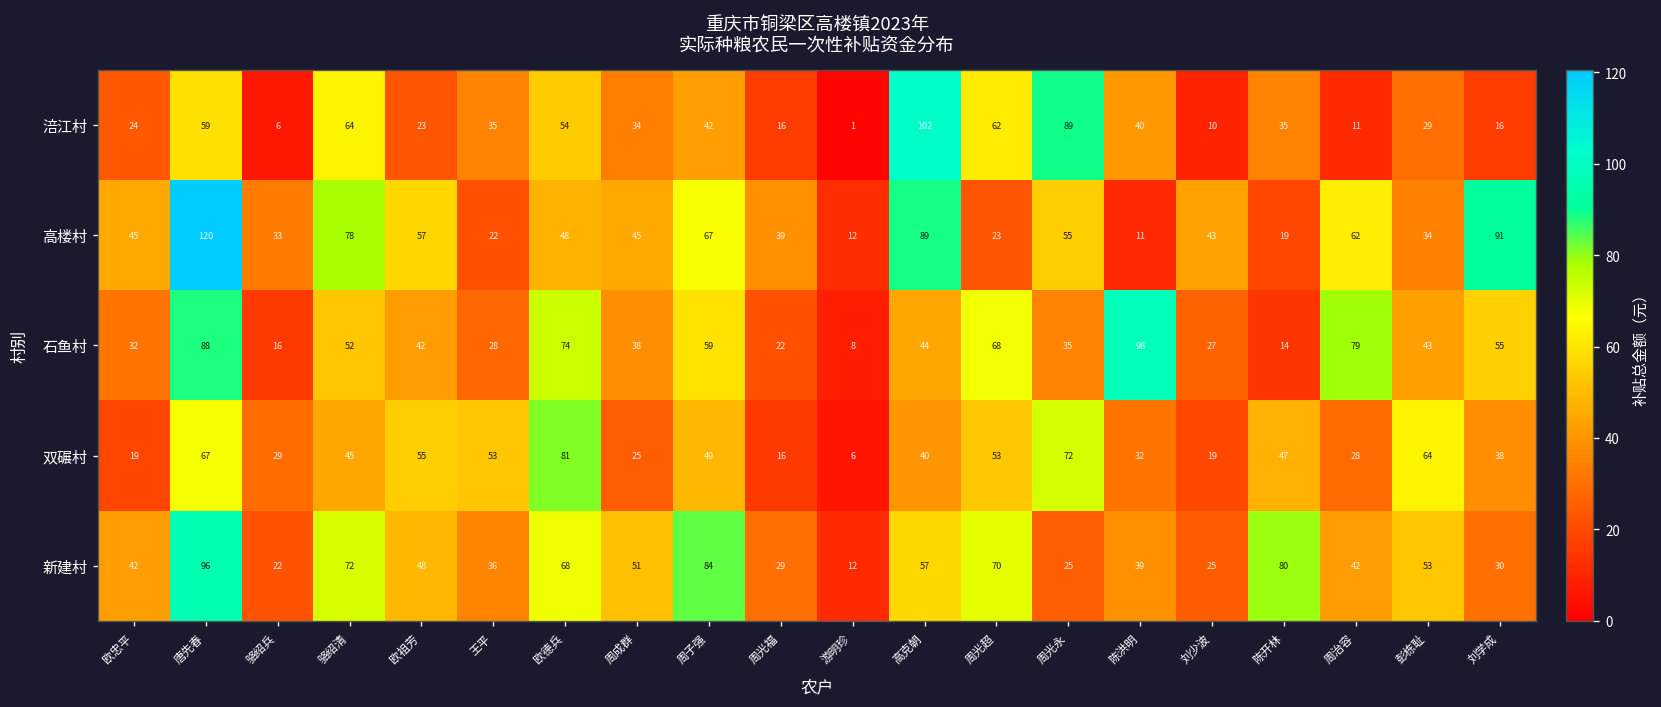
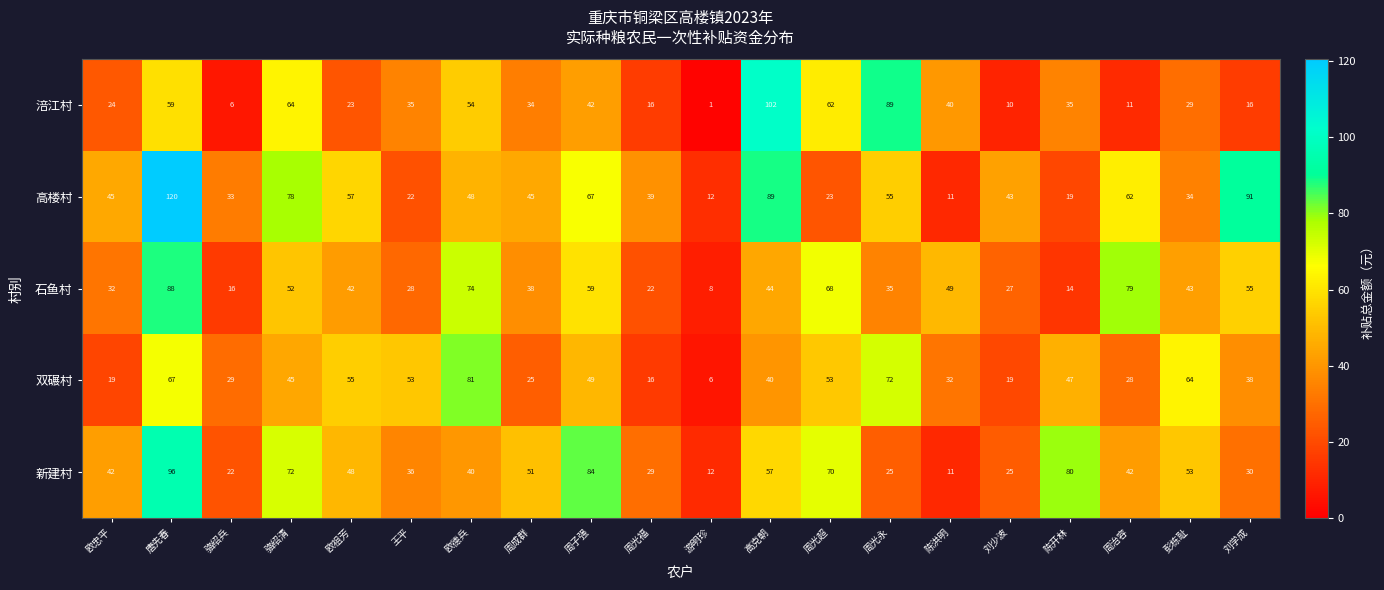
石鱼村, 陈洪明: 98 -> 49
新建村, 欧德兵: 68 -> 40
新建村, 陈洪明: 39 -> 11
